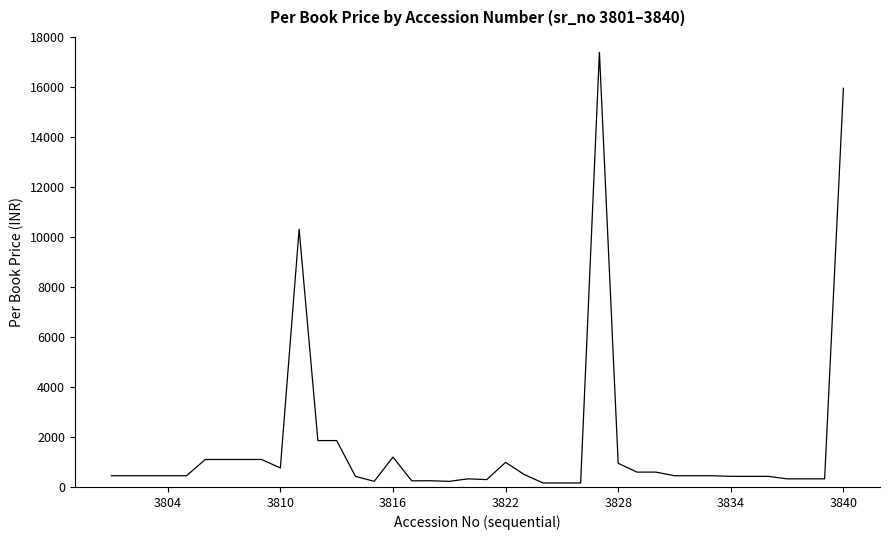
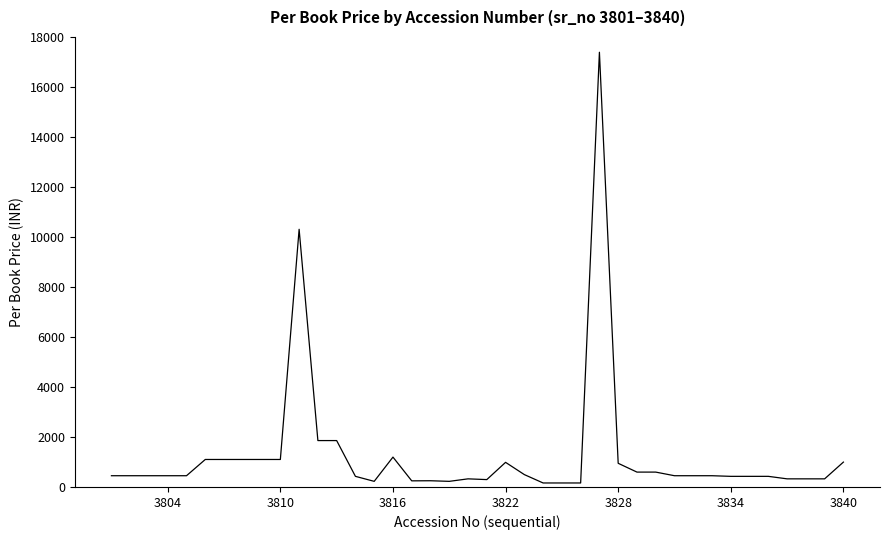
3810: 800 -> 1100
3840: 15900 -> 1000
